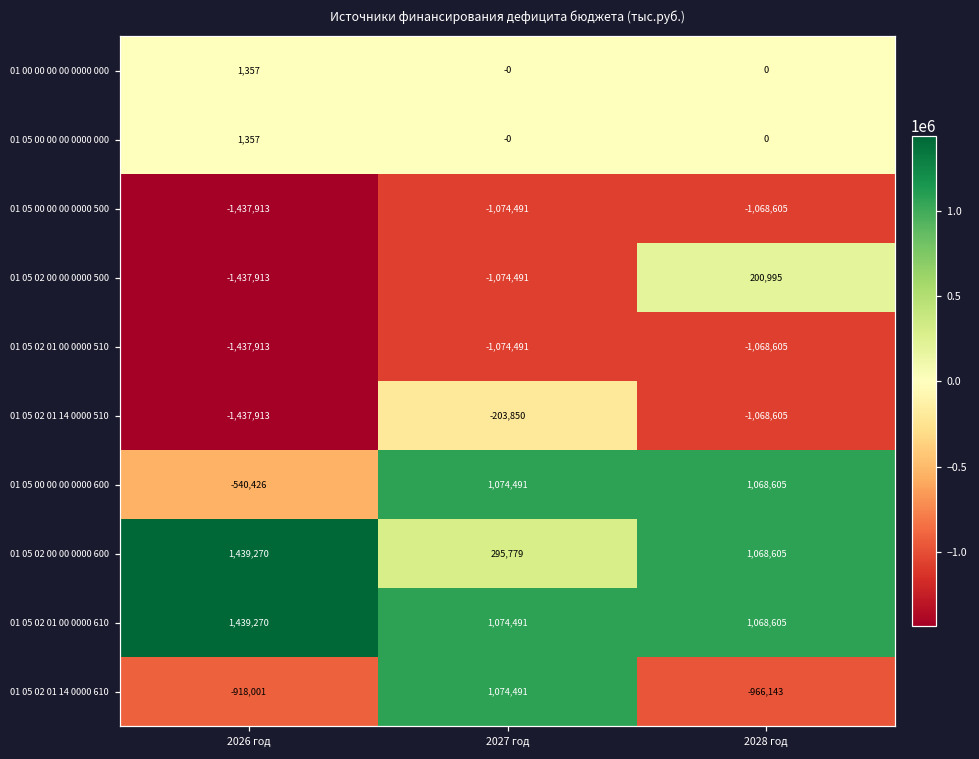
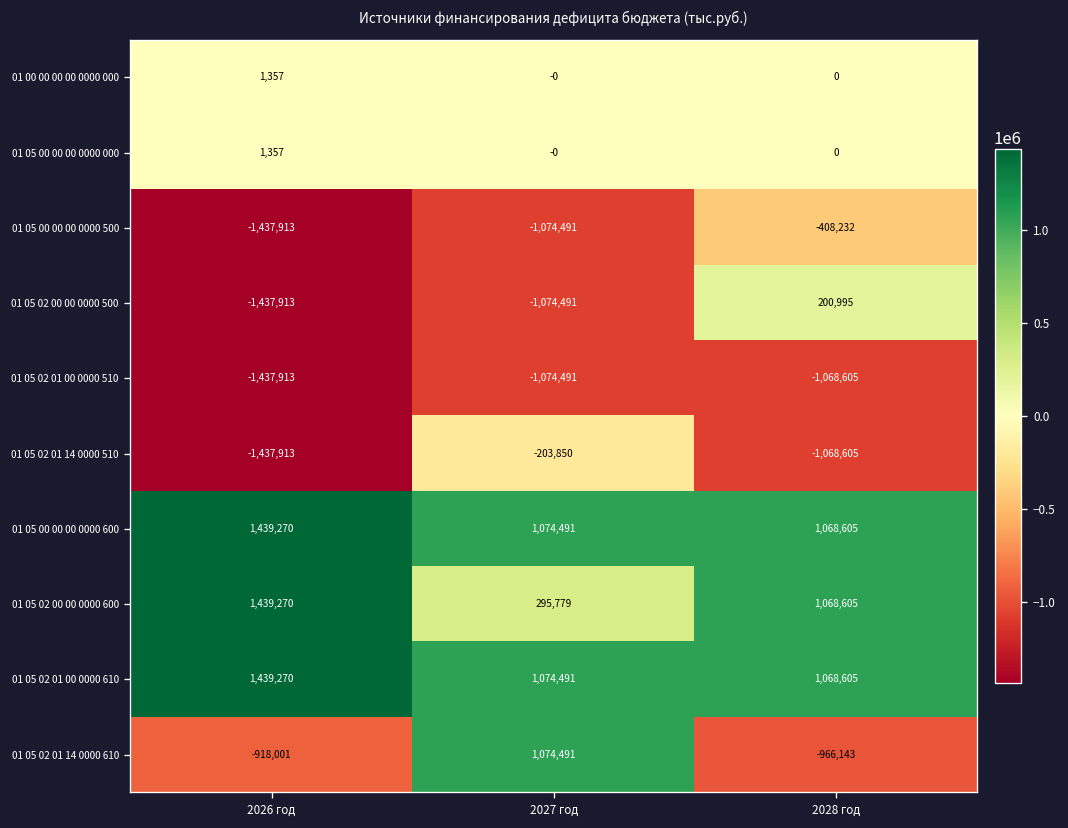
01 05 00 00 00 0000 500, 2028 год: -1,068,605 -> -408,232
01 05 00 00 00 0000 600, 2026 год: -540,426 -> 1,439,270
